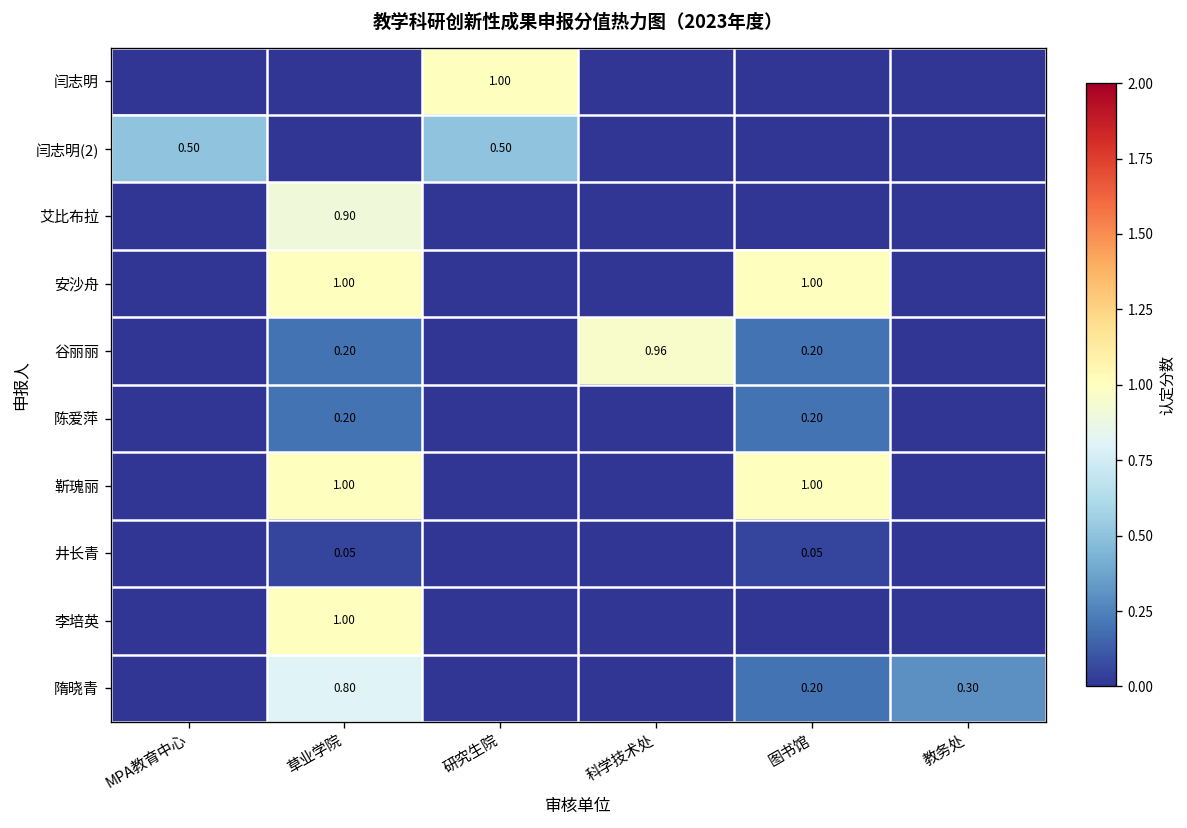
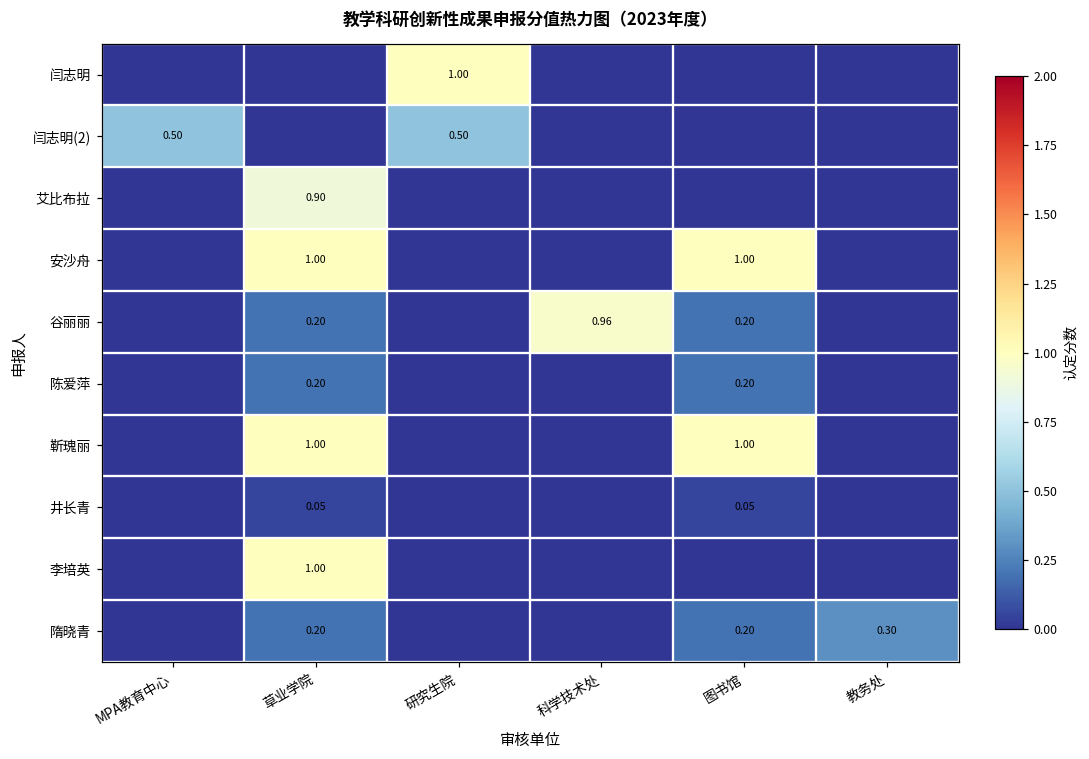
隋晓青, 草业学院: 0.80 -> 0.20
